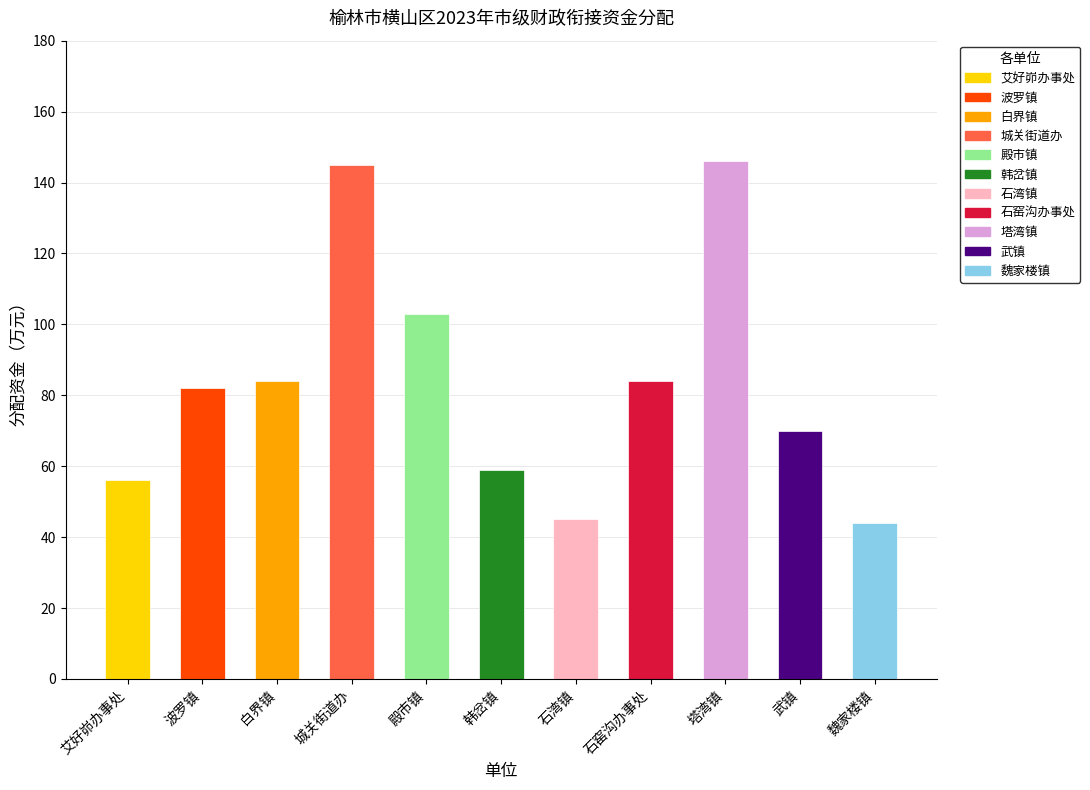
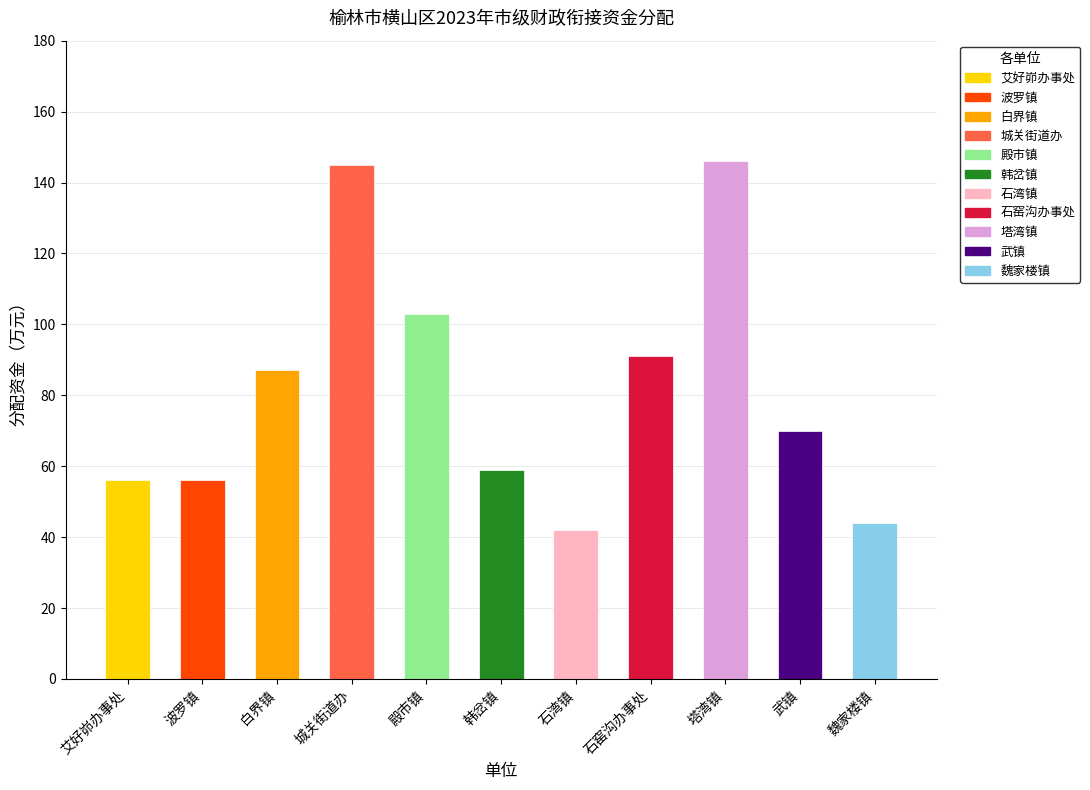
波罗镇: 82 -> 56
白界镇: 84 -> 87
石湾镇: 45 -> 42
石窑沟办事处: 84 -> 91
